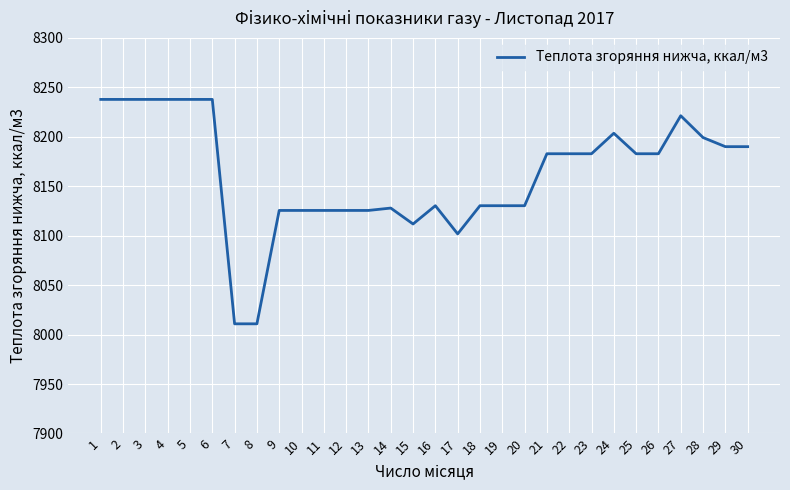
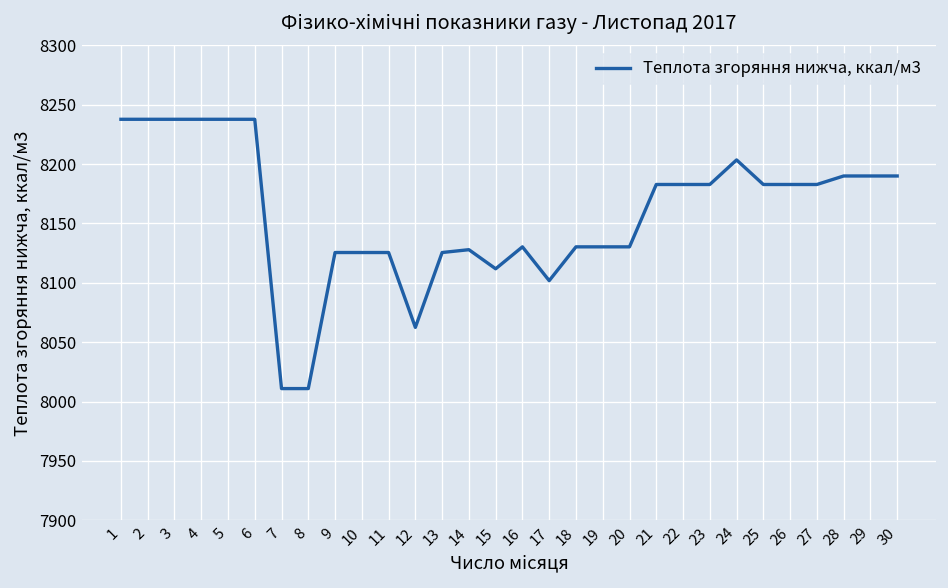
12: 8130 -> 8060
27: 8220 -> 8180
28: 8200 -> 8190
